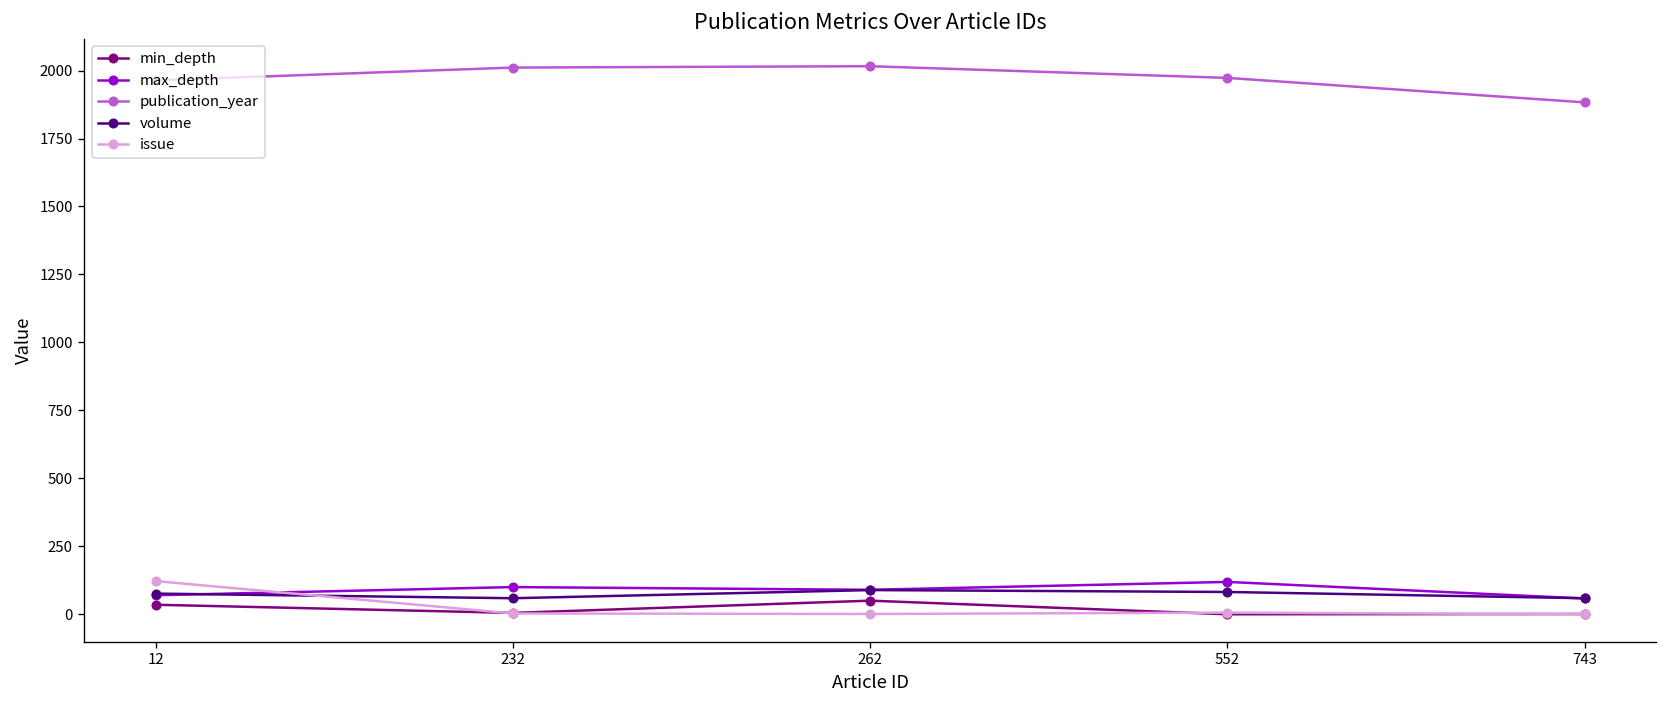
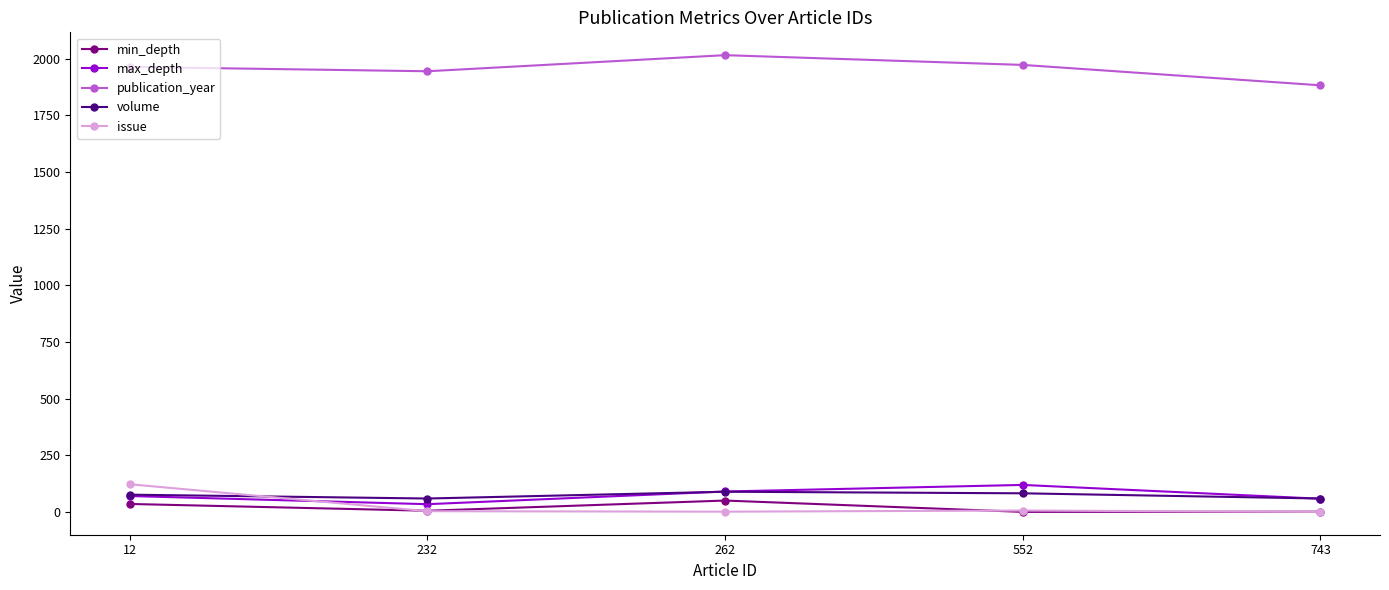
max_depth, 232: 100 -> 30
publication_year, 232: 2010 -> 1950
